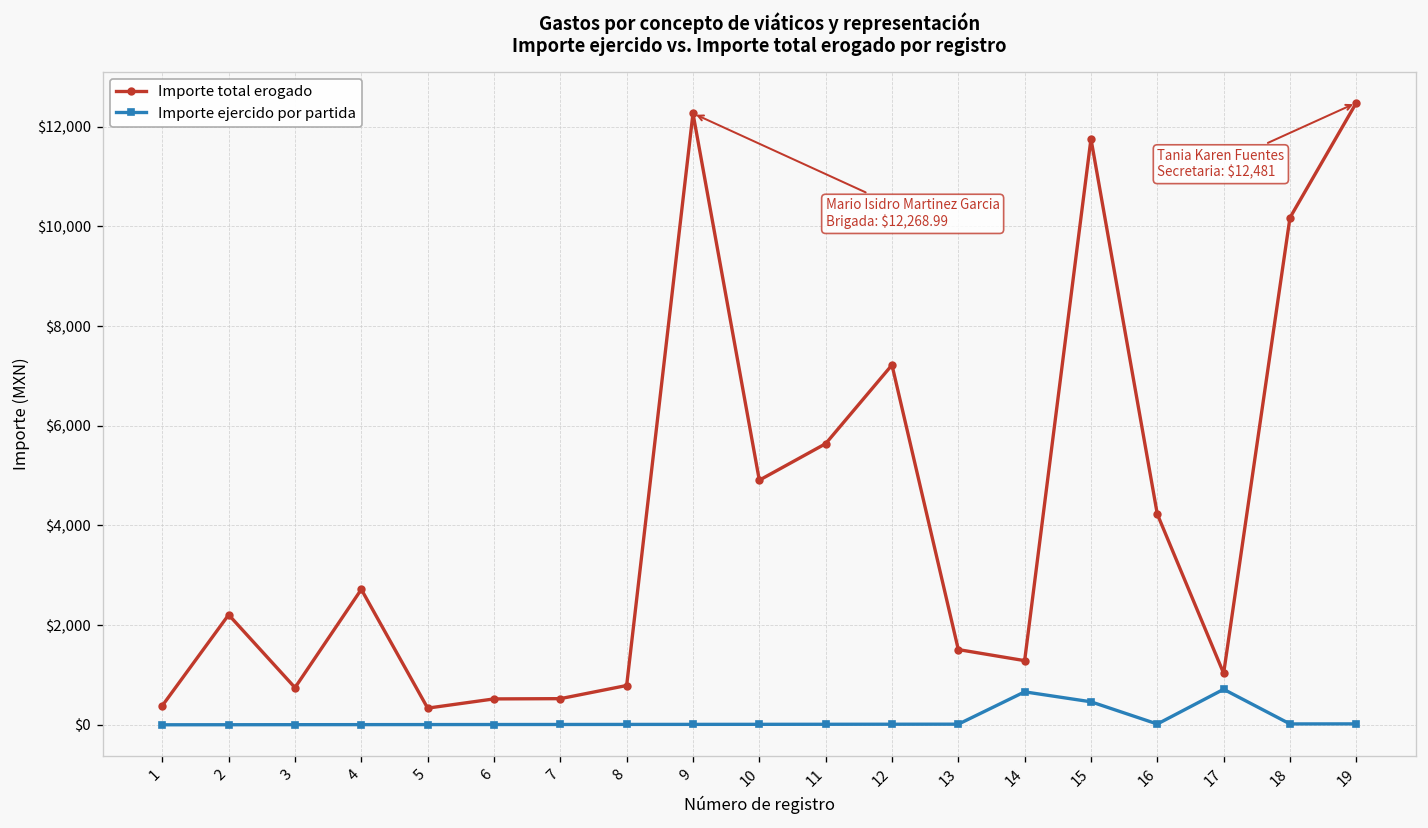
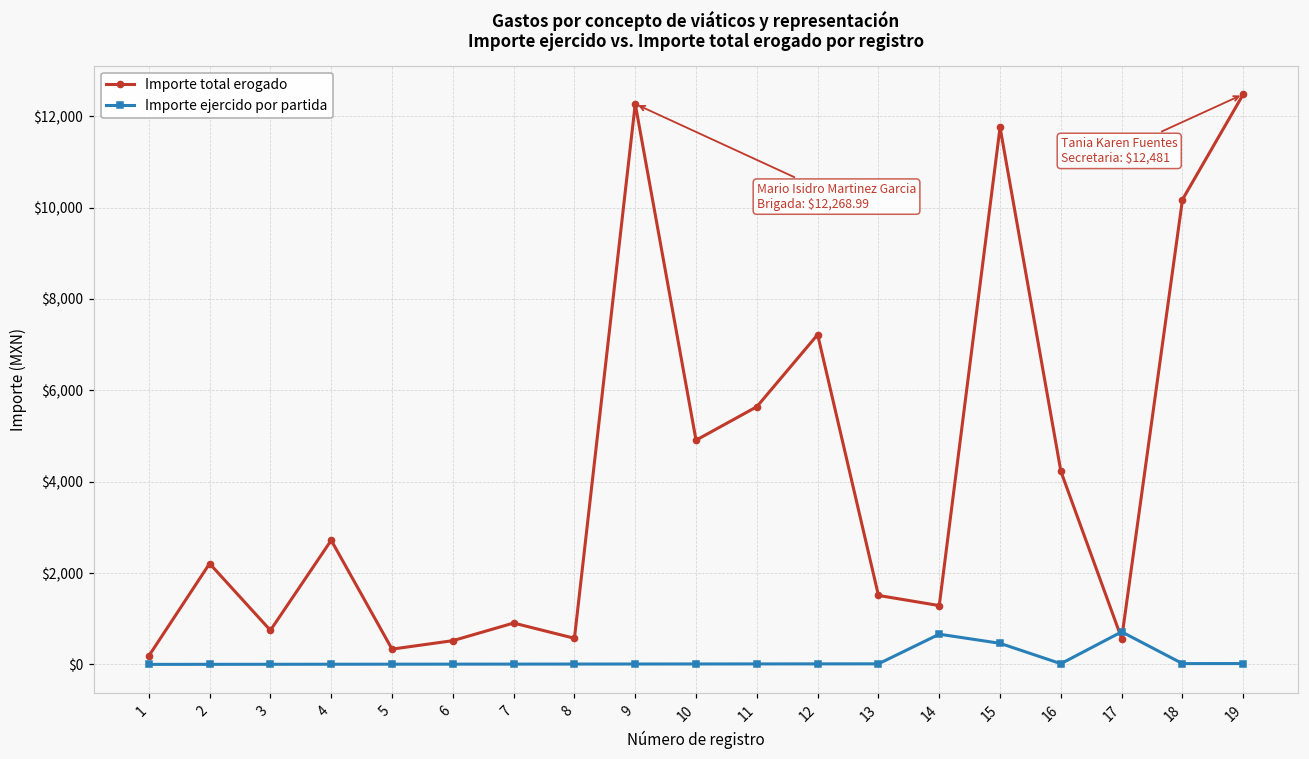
Importe total erogado, 1: $400 -> $200
Importe total erogado, 7: $500 -> $900
Importe total erogado, 8: $800 -> $600
Importe total erogado, 17: $1,000 -> $600
